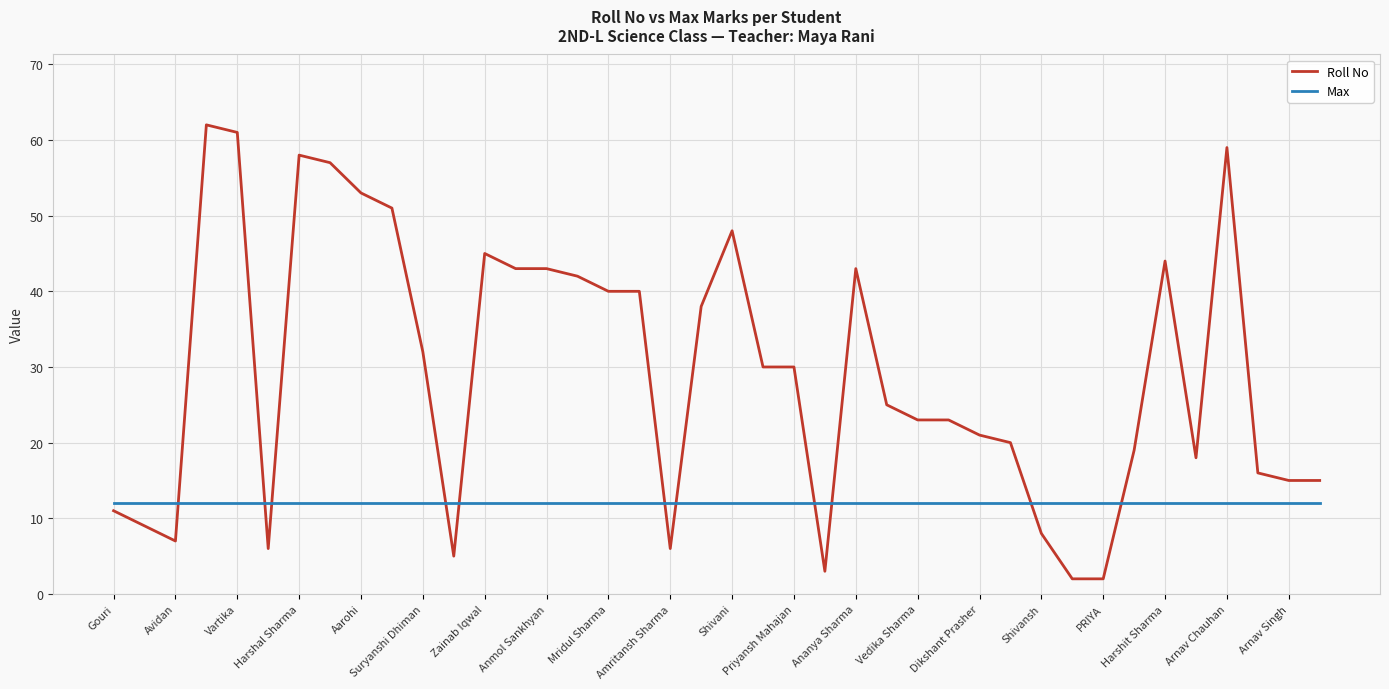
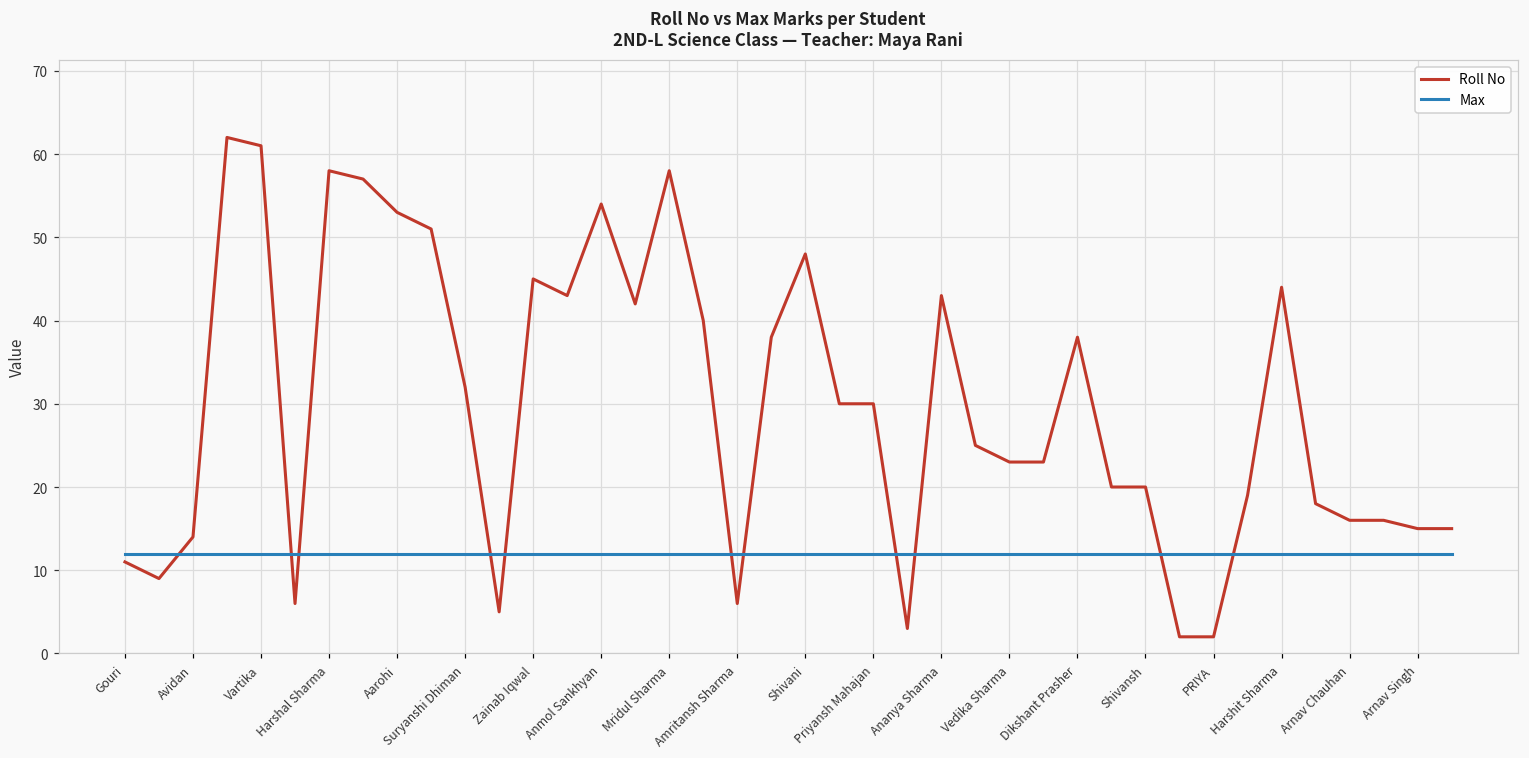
Roll No, Avidan: 7 -> 14
Roll No, Anmol Sankhyan: 43 -> 54
Roll No, Mridul Sharma: 40 -> 58
Roll No, Dikshant Prasher: 21 -> 38
Roll No, Shivansh: 8 -> 20
Roll No, Arnav Chauhan: 59 -> 16
